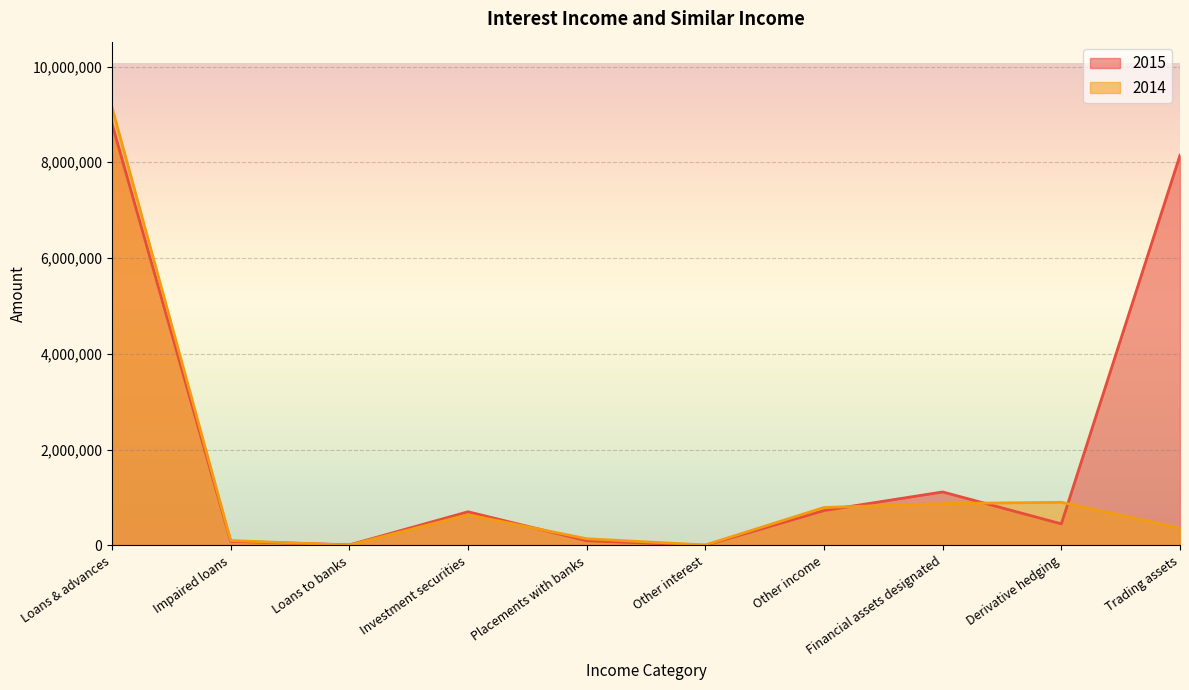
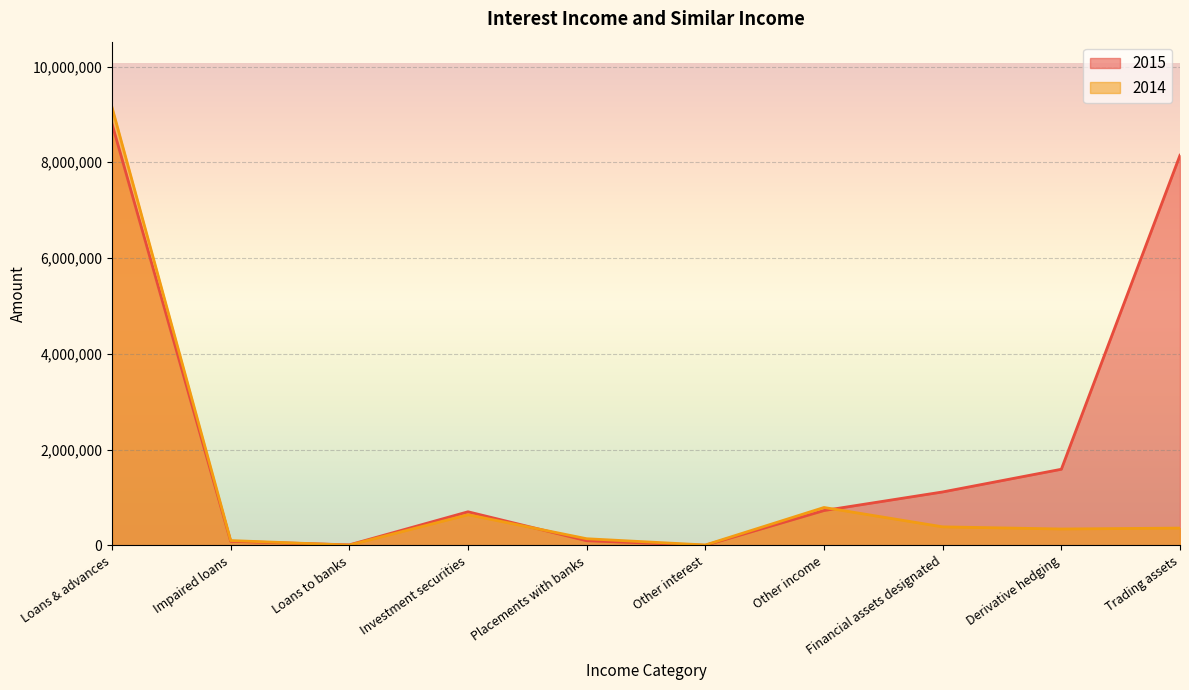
2014, Financial assets designated: 900,000 -> 400,000
2015, Derivative hedging: 500,000 -> 1,600,000
2014, Derivative hedging: 900,000 -> 300,000
